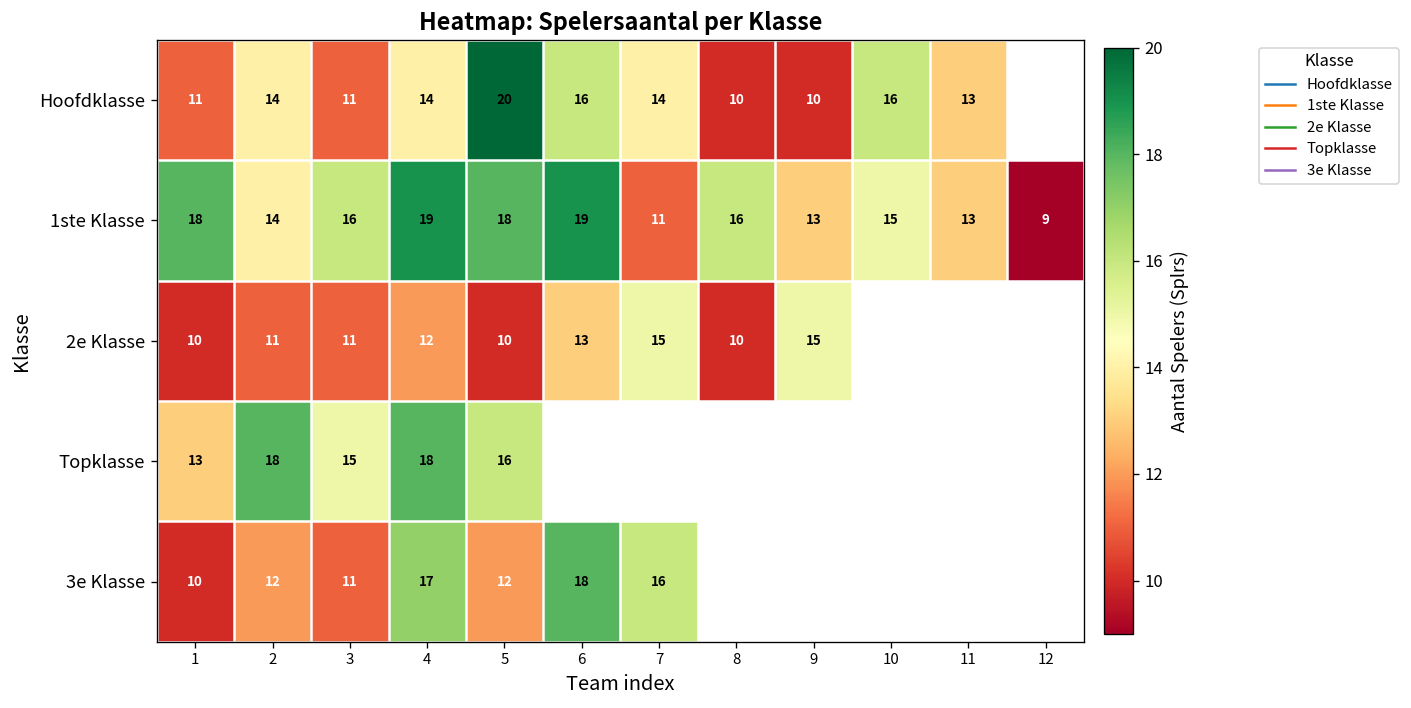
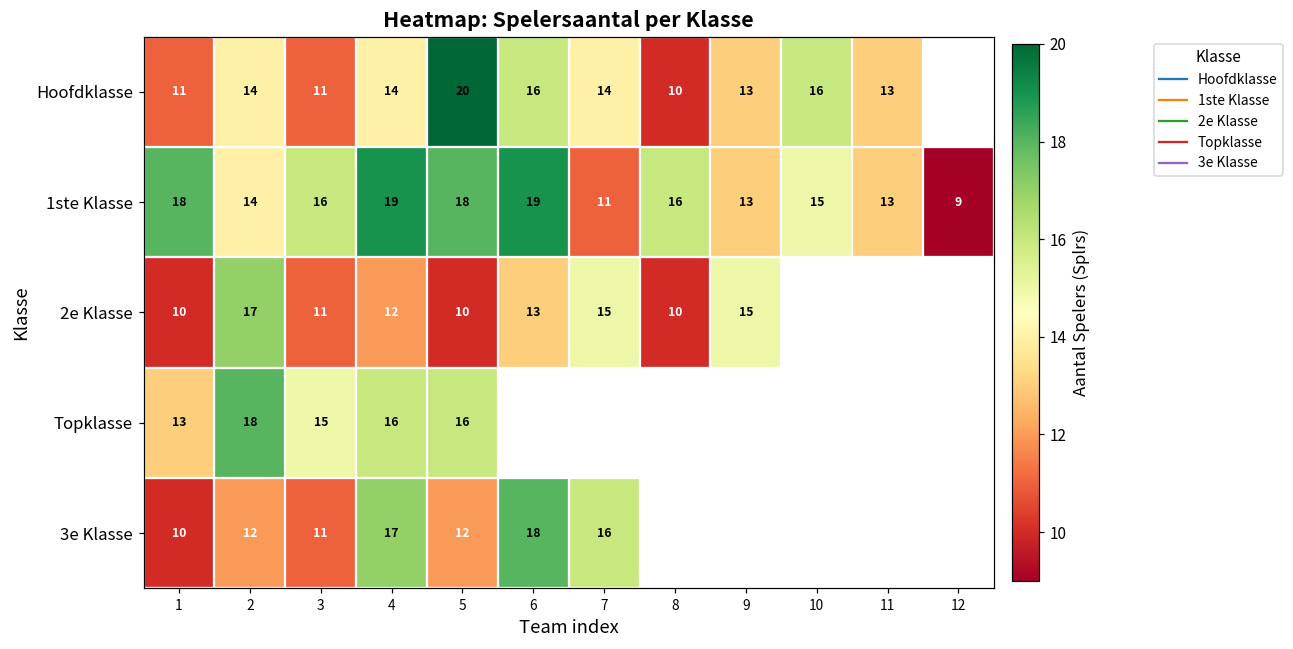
Hoofdklasse, 9: 10 -> 13
2e Klasse, 2: 11 -> 17
Topklasse, 4: 18 -> 16
